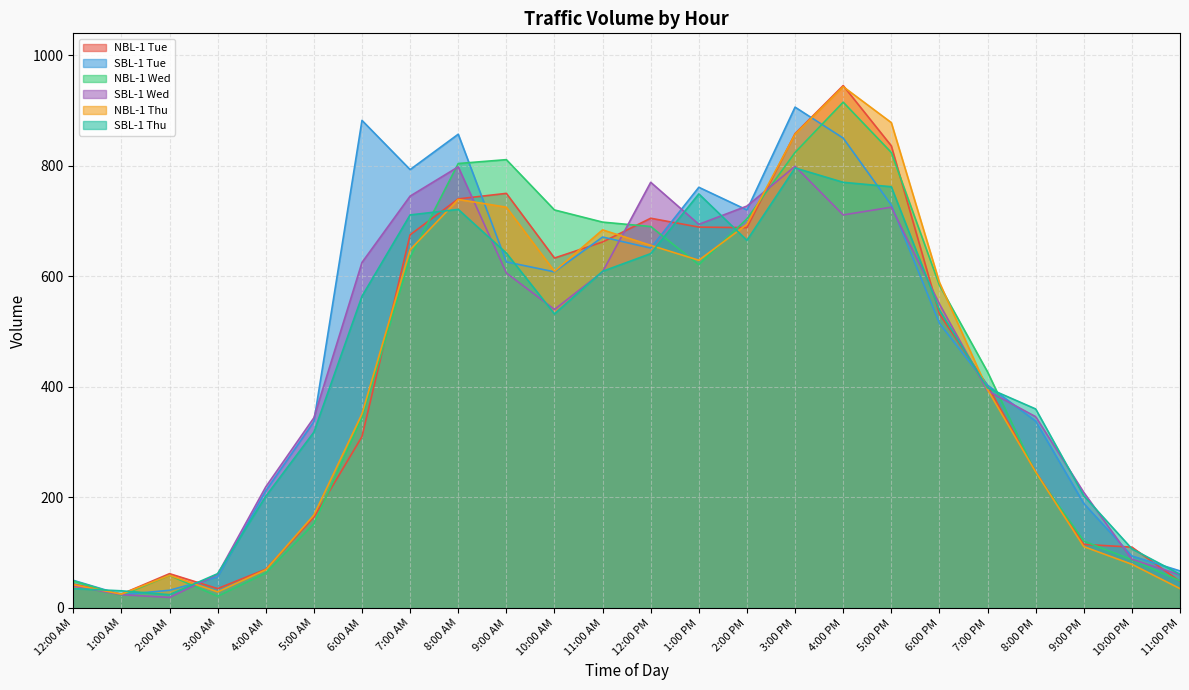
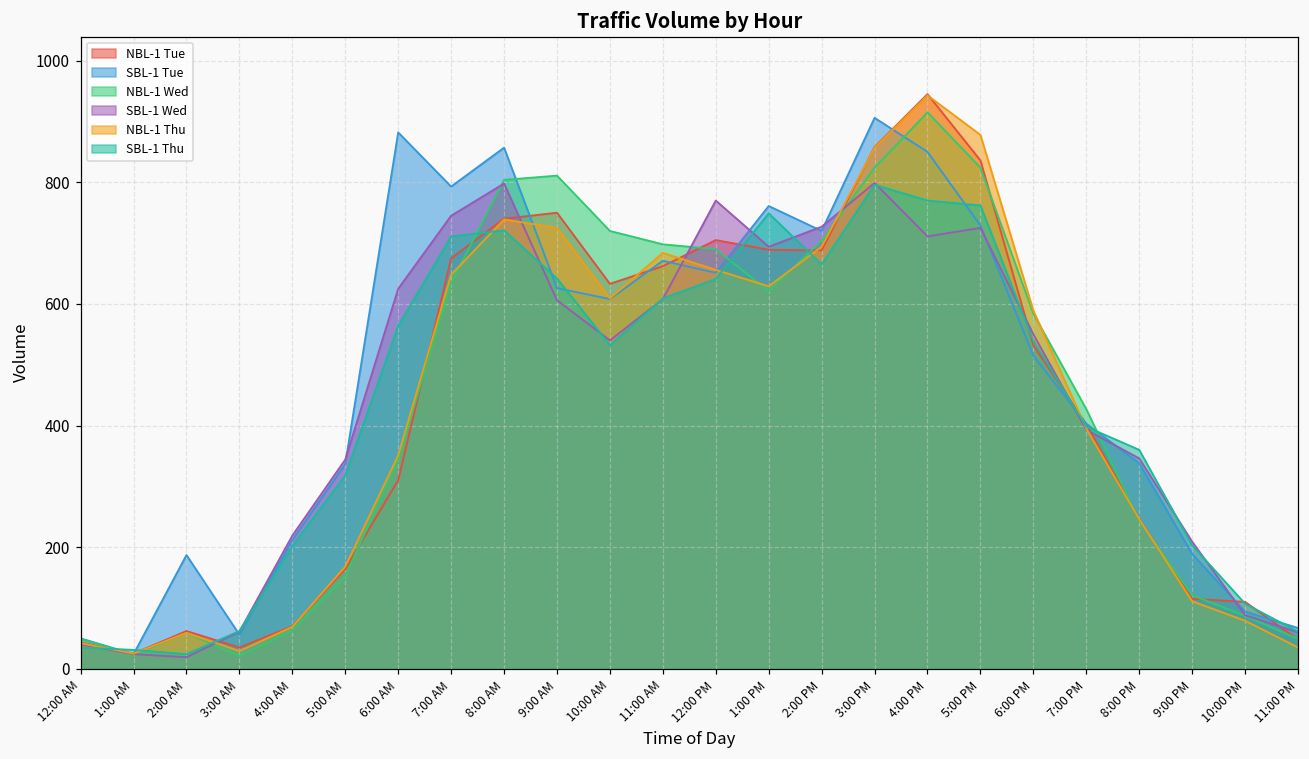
SBL-1 Tue, 2:00 AM: 30 -> 190
